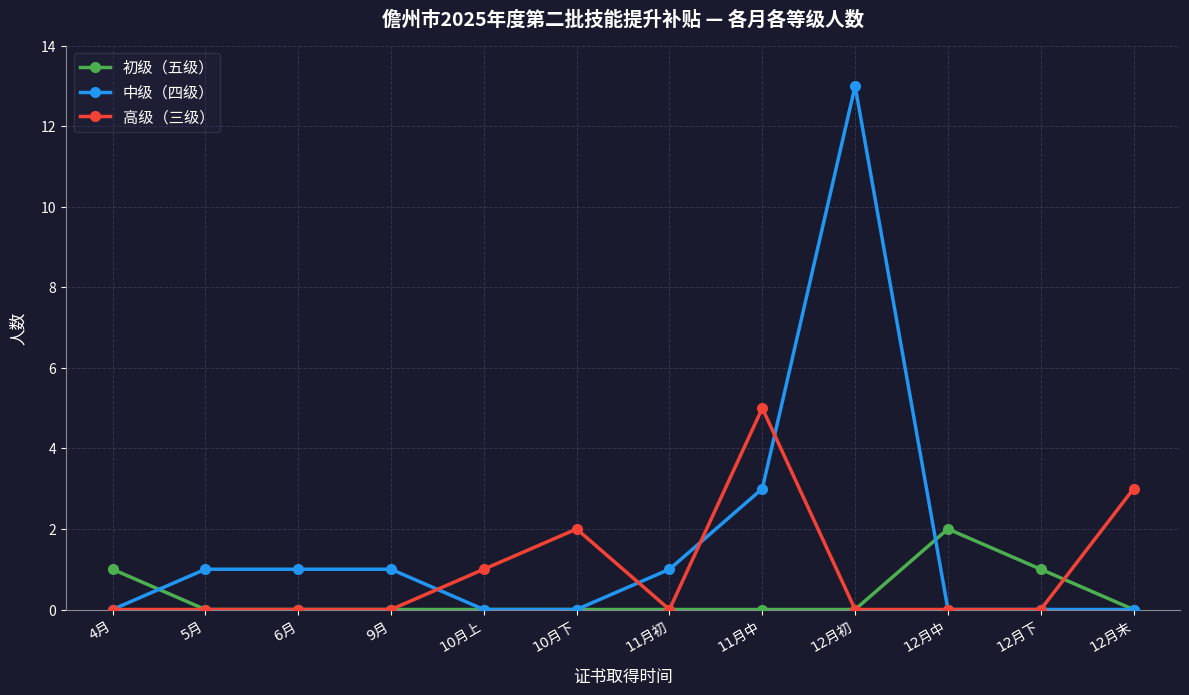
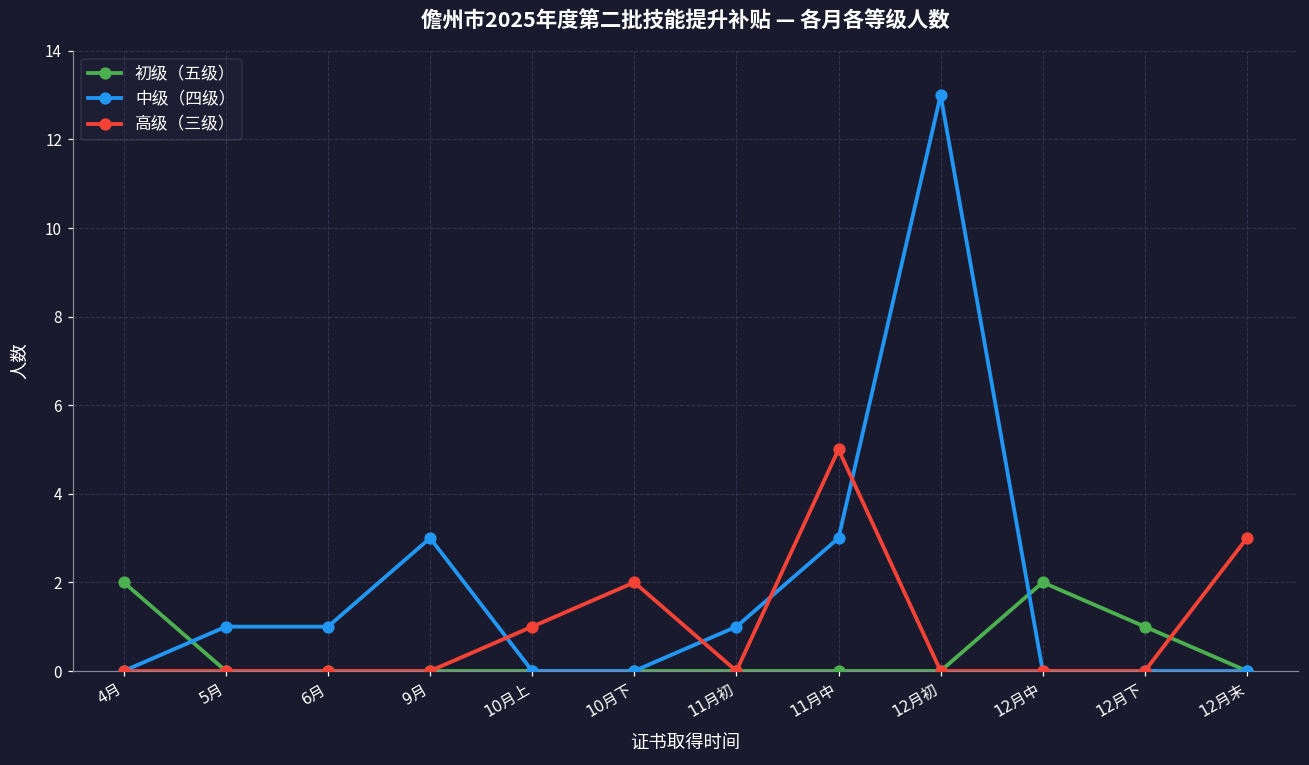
初级（五级）, 4月: 1 -> 2
中级（四级）, 9月: 1 -> 3
